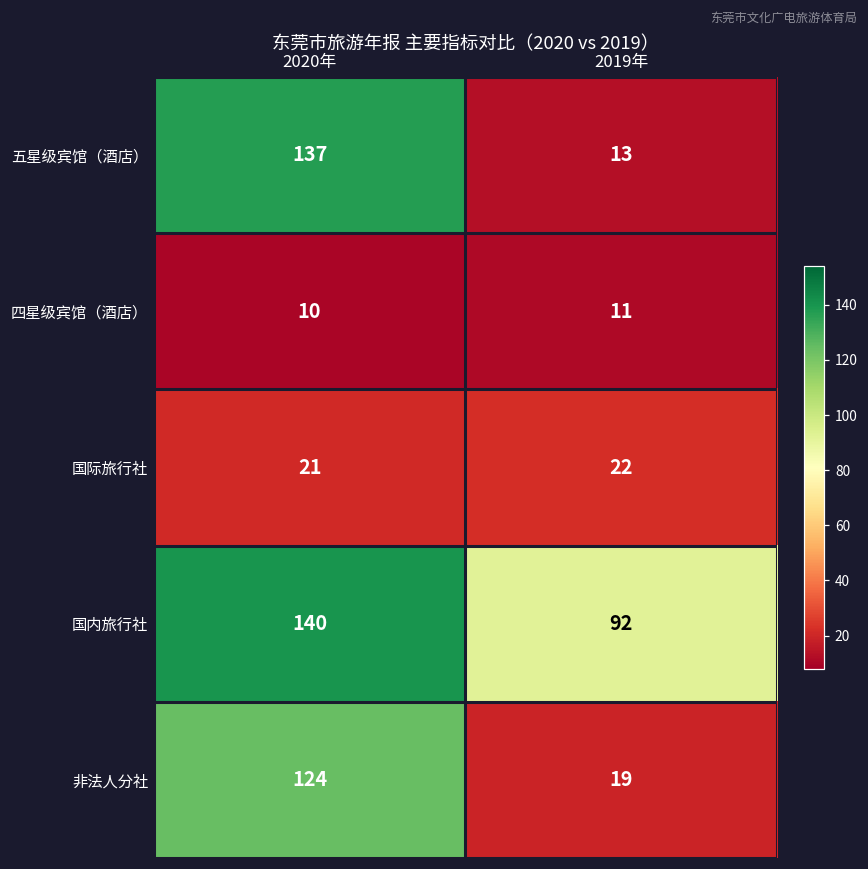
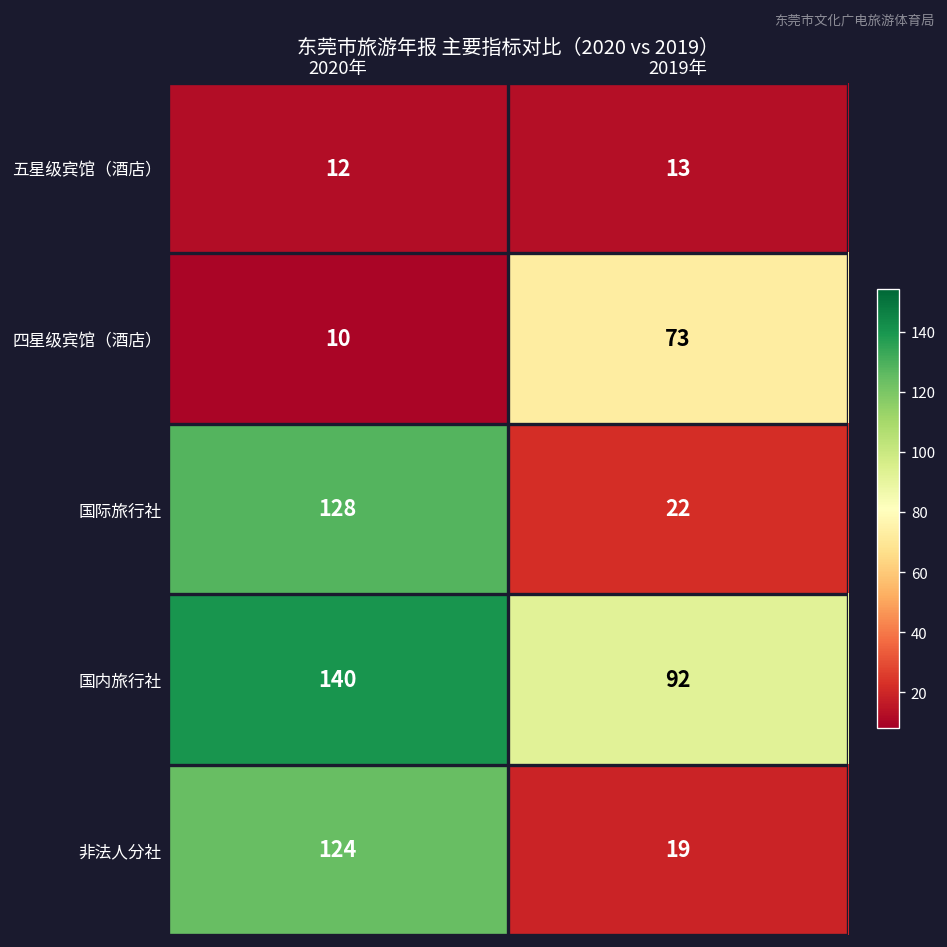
五星级宾馆（酒店）, 2020年: 137 -> 12
四星级宾馆（酒店）, 2019年: 11 -> 73
国际旅行社, 2020年: 21 -> 128
